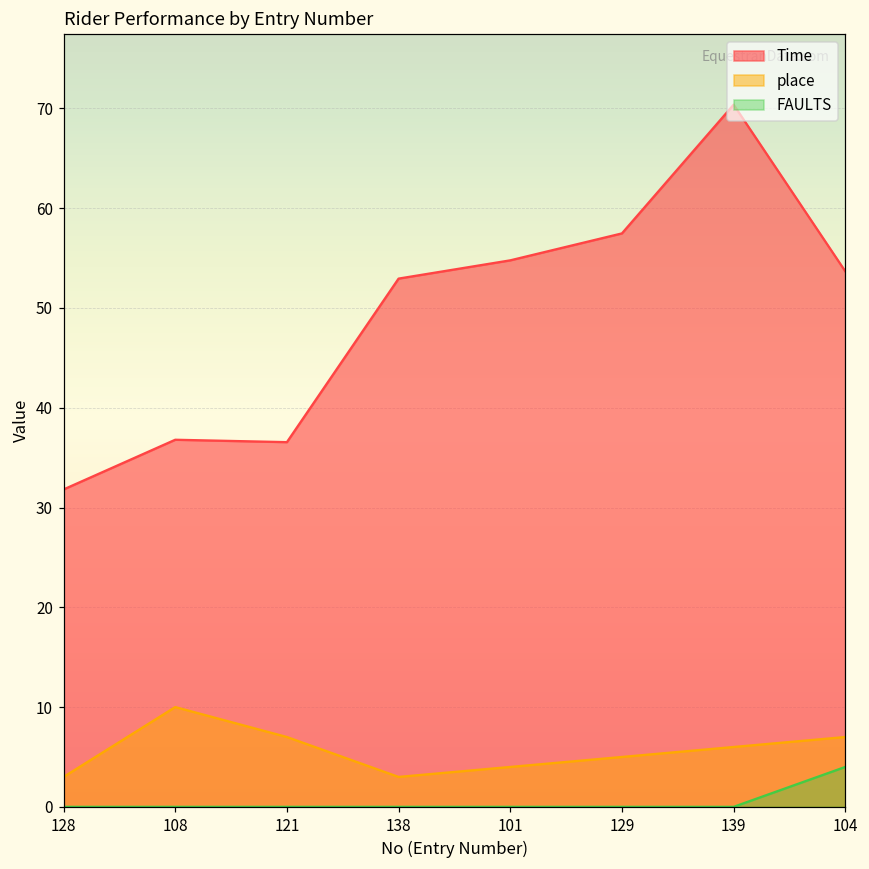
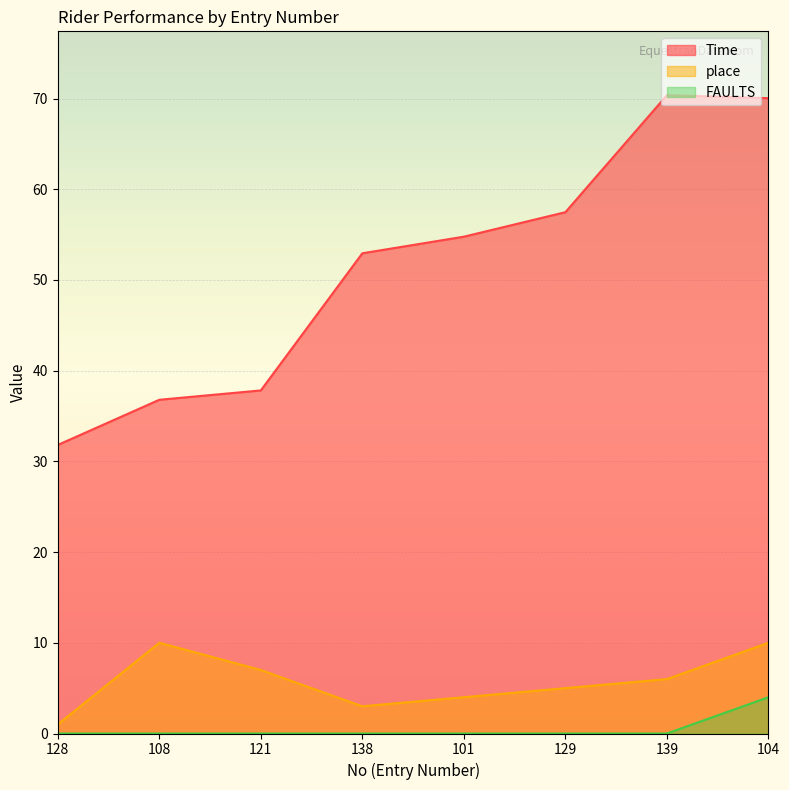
place, 128: 3 -> 1
Time, 121: 37 -> 38
Time, 104: 54 -> 70
place, 104: 7 -> 10
